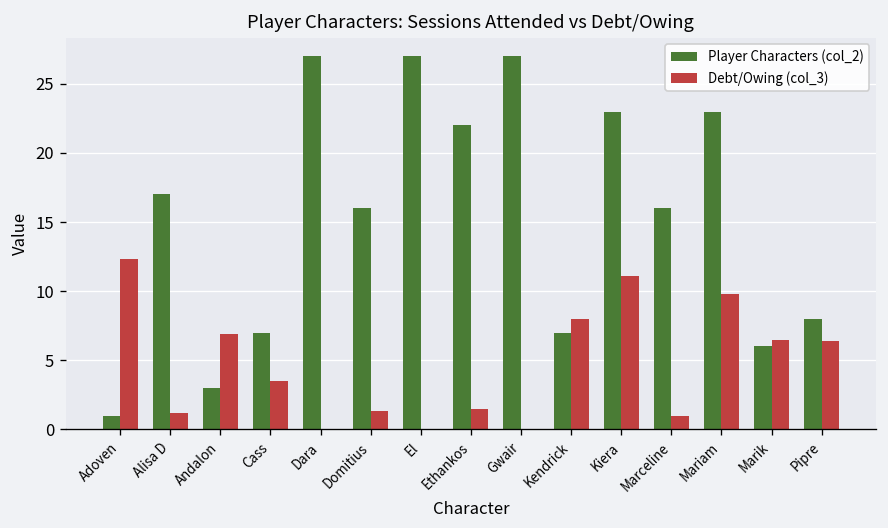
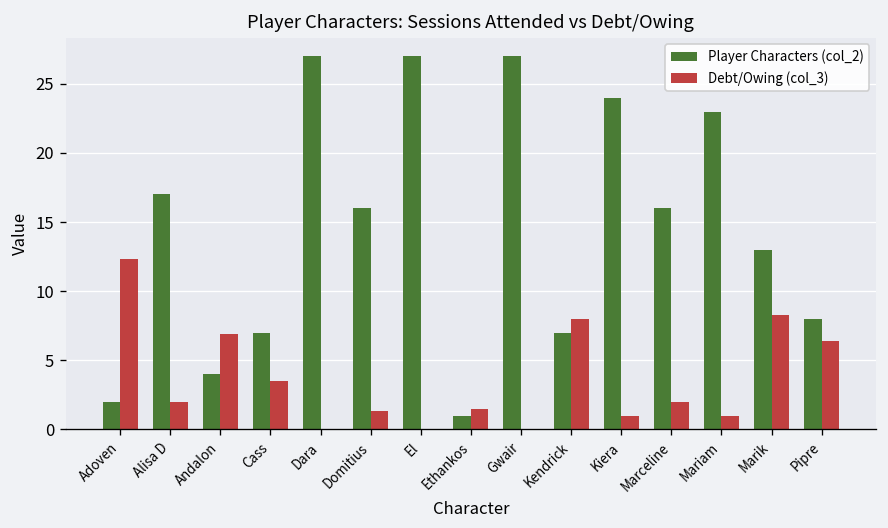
Player Characters (col_2), Adoven: 1 -> 2
Debt/Owing (col_3), Alisa D: 1.2 -> 2.0
Player Characters (col_2), Andalon: 3 -> 4
Player Characters (col_2), Ethankos: 22 -> 1
Player Characters (col_2), Kiera: 23 -> 24
Debt/Owing (col_3), Kiera: 11.1 -> 1.0
Debt/Owing (col_3), Marceline: 1 -> 2
Debt/Owing (col_3), Mariam: 9.8 -> 1.0
Player Characters (col_2), Marik: 6 -> 13
Debt/Owing (col_3), Marik: 6.5 -> 8.3
